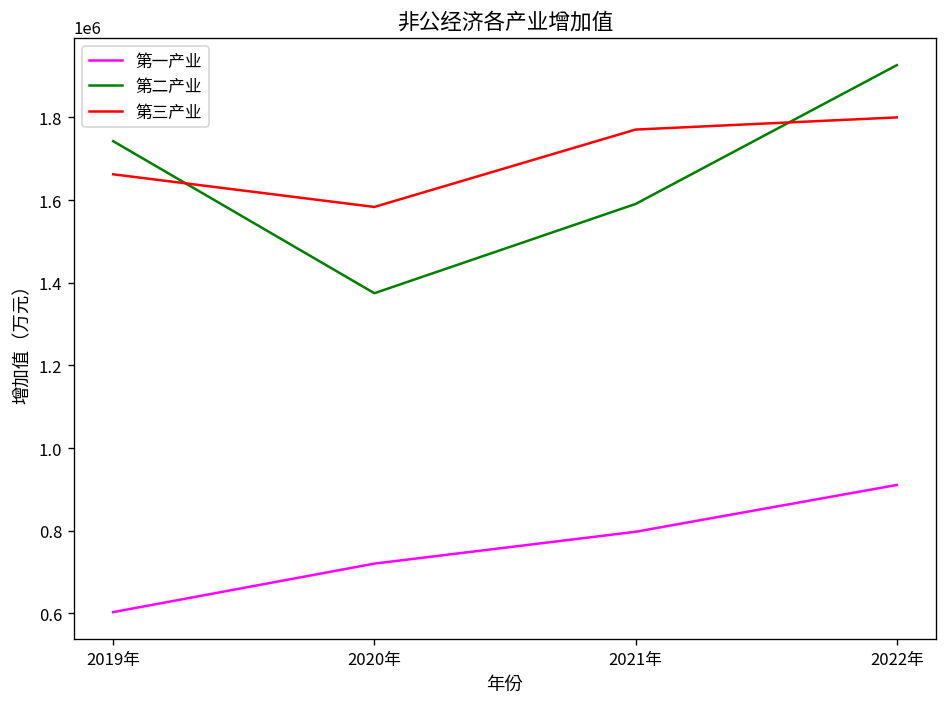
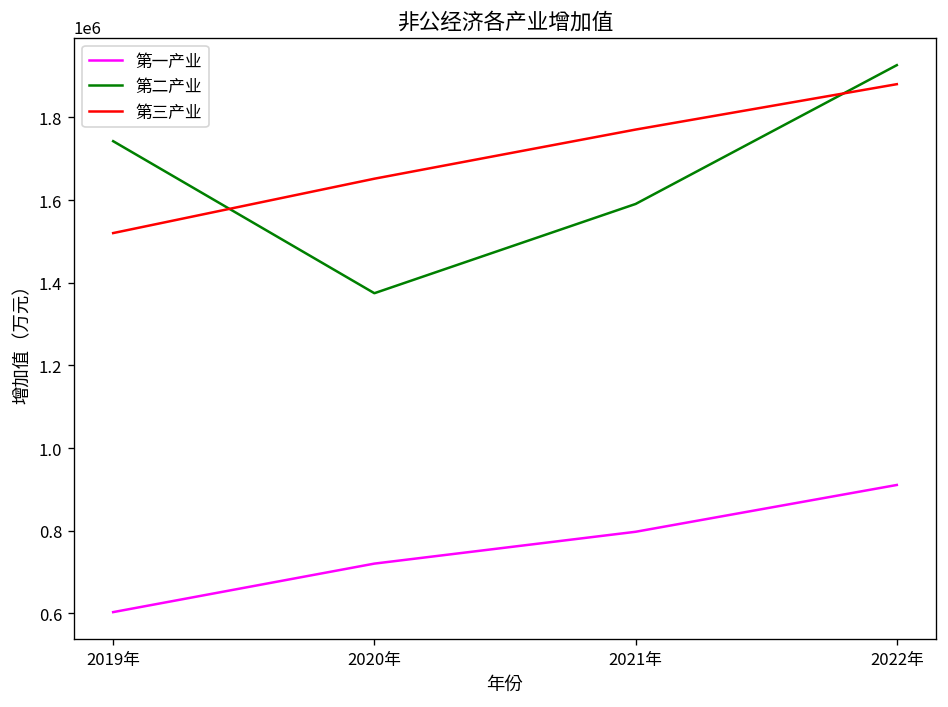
第三产业, 2019年: 1660000 -> 1520000
第三产业, 2020年: 1580000 -> 1650000
第三产业, 2022年: 1800000 -> 1880000
